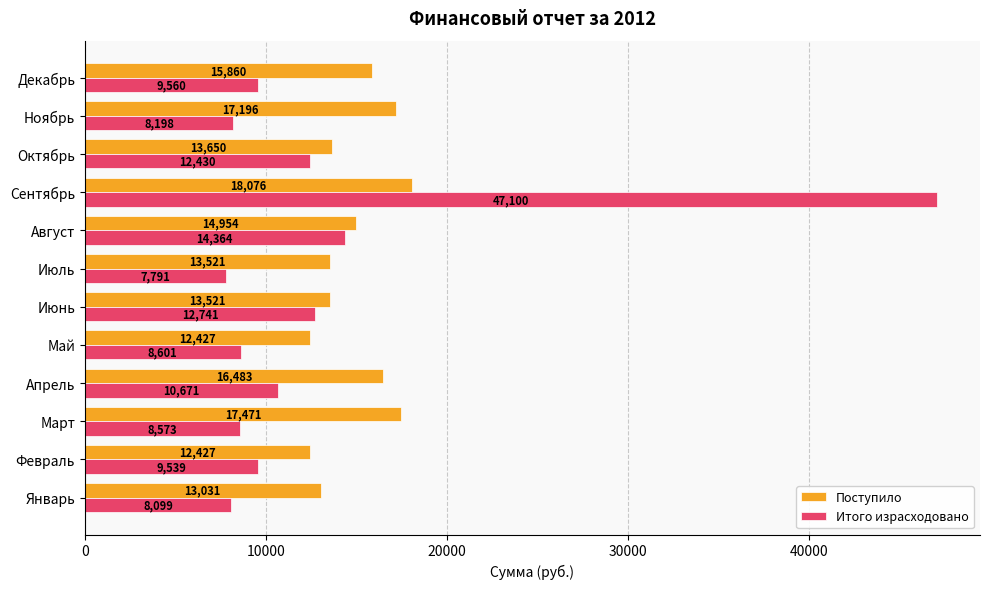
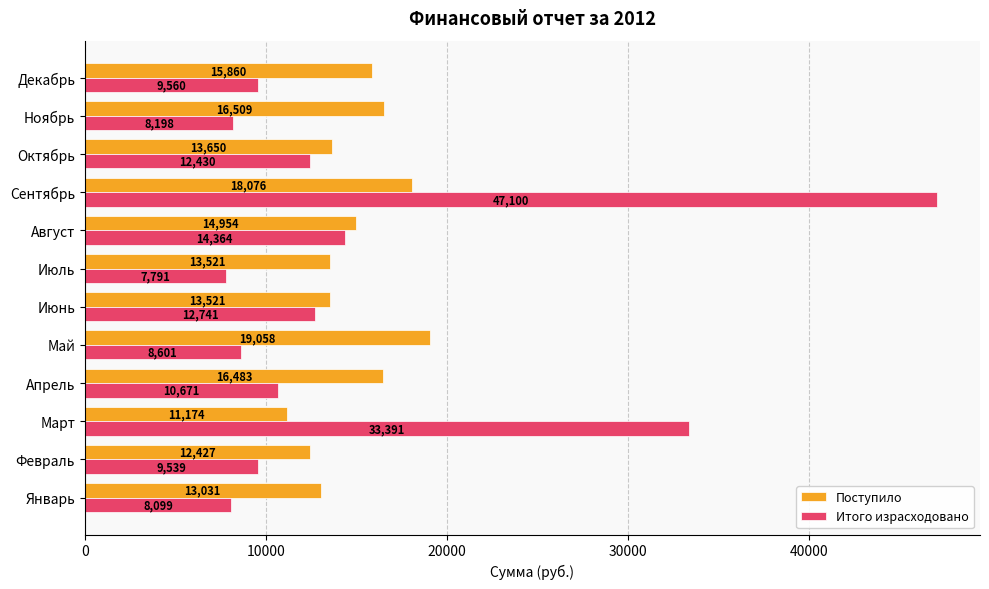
Поступило, Ноябрь: 17,196 -> 16,509
Поступило, Май: 12,427 -> 19,058
Поступило, Март: 17,471 -> 11,174
Итого израсходовано, Март: 8,573 -> 33,391
